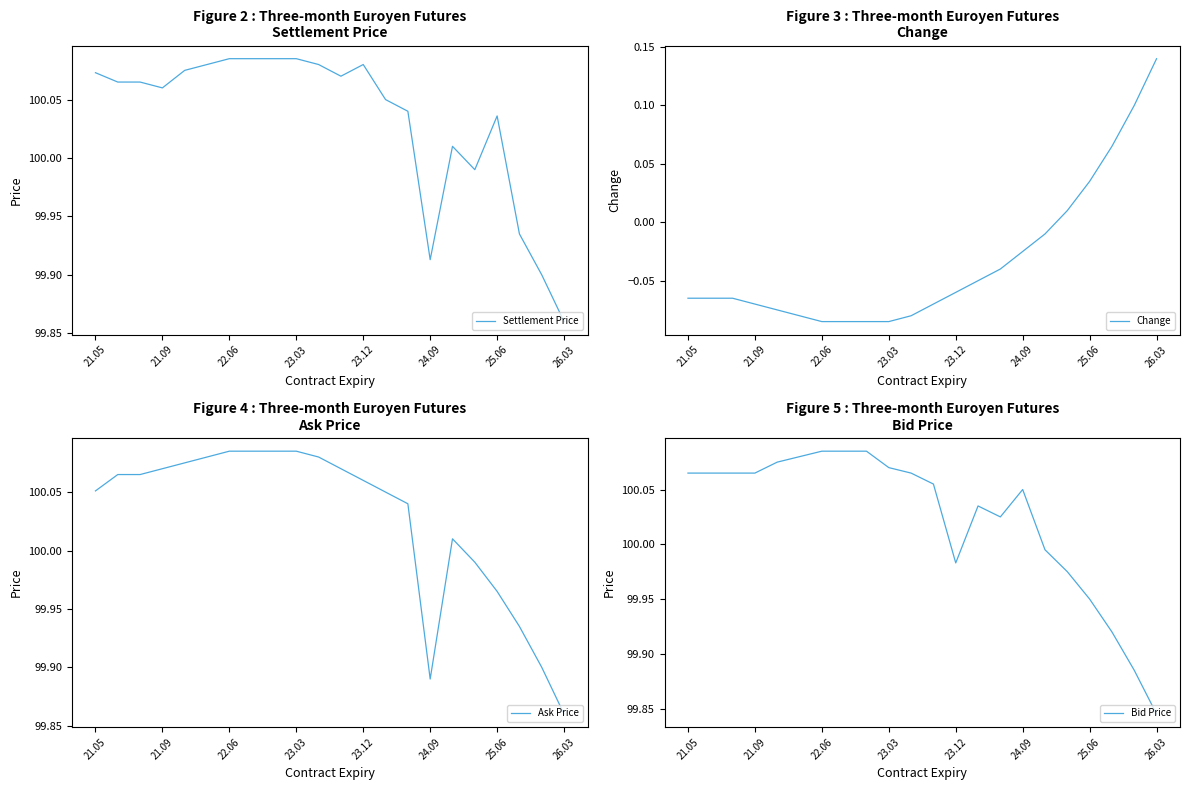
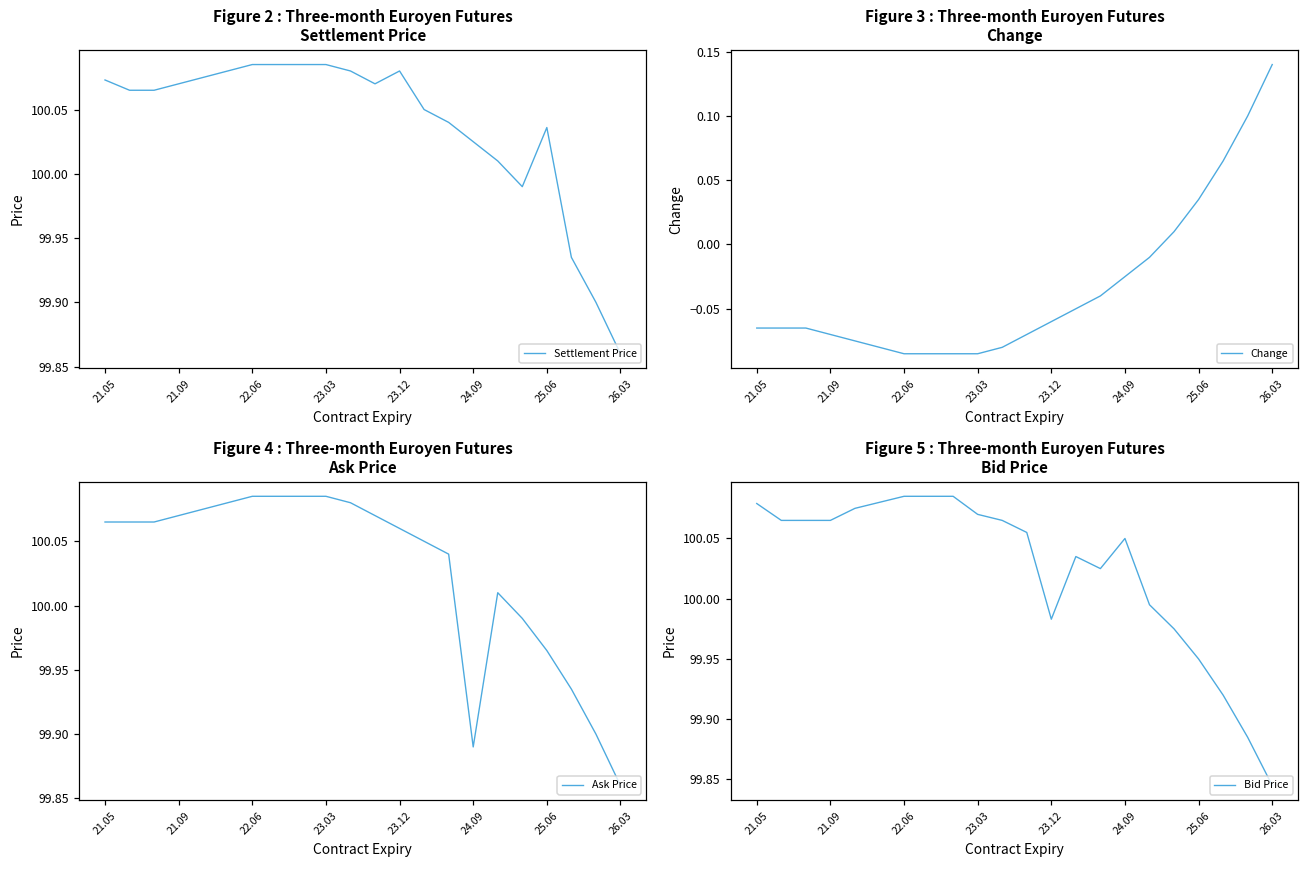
Figure 2 : Three-month Euroyen Futures Settlement Price, 21.09: 100.06 -> 100.07
Figure 2 : Three-month Euroyen Futures Settlement Price, 24.09: 99.913 -> 100.025
Figure 4 : Three-month Euroyen Futures Ask Price, 21.05: 100.051 -> 100.065
Figure 5 : Three-month Euroyen Futures Bid Price, 21.05: 100.065 -> 100.079
